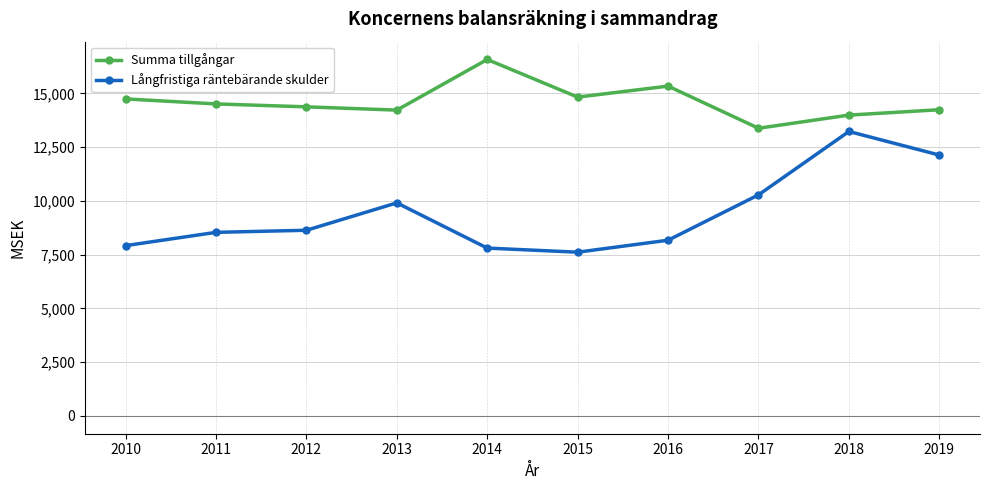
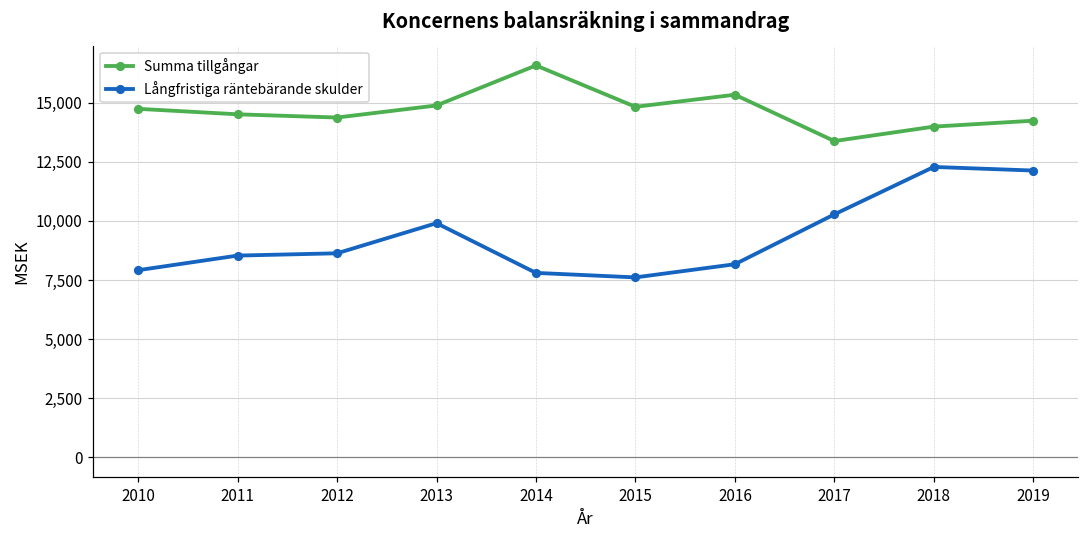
Summa tillgångar, 2013: 14,200 -> 14,900
Långfristiga räntebärande skulder, 2018: 13,200 -> 12,300
